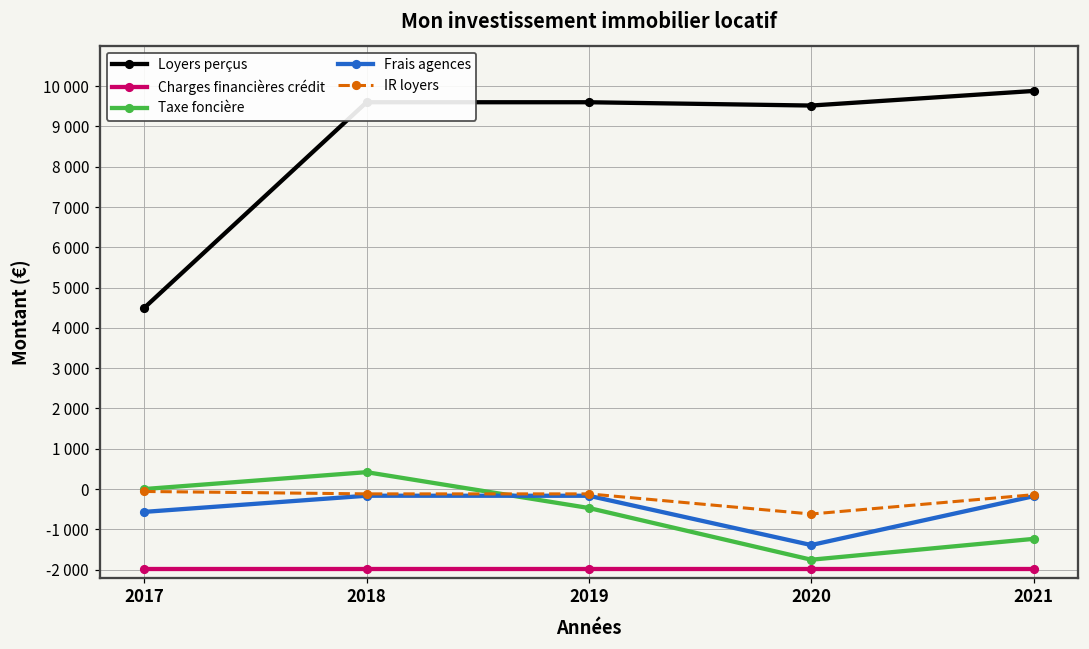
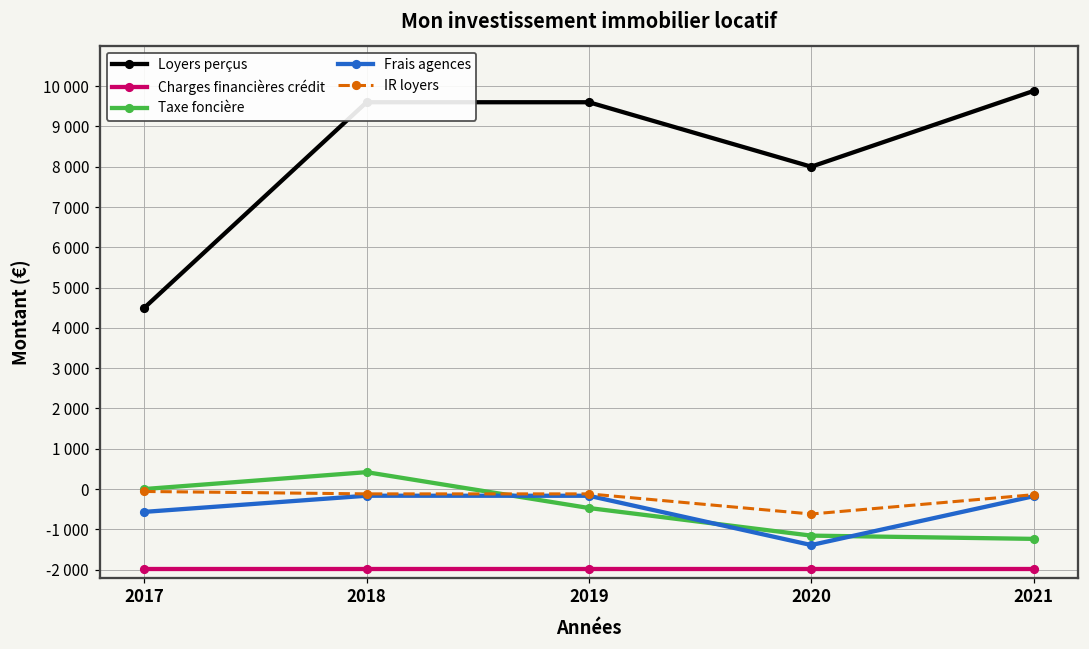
Loyers perçus, 2020: 9500 -> 8000
Taxe foncière, 2020: -1800 -> -1200
